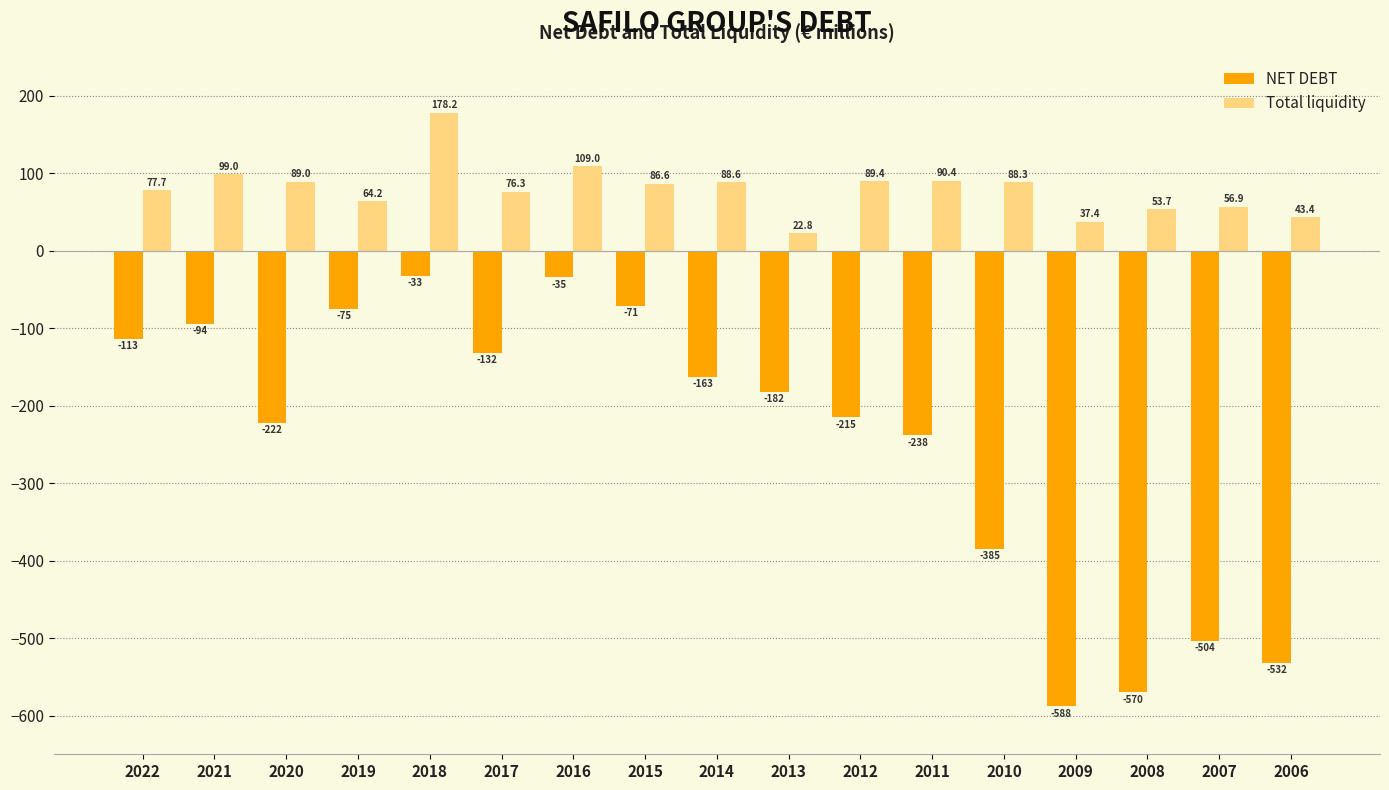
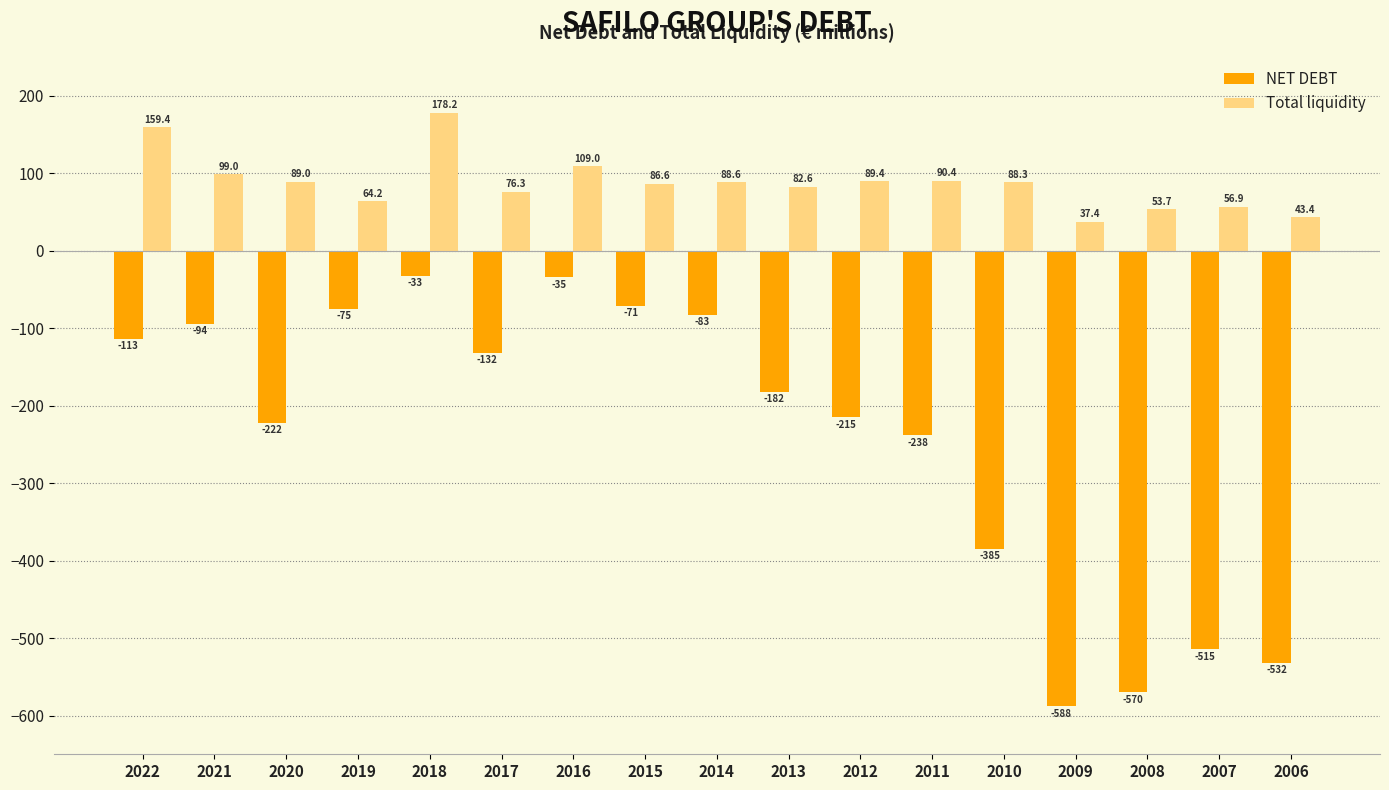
Total liquidity, 2022: 77.7 -> 159.4
NET DEBT, 2014: -163 -> -83
Total liquidity, 2013: 22.8 -> 82.6
NET DEBT, 2007: -504 -> -515
